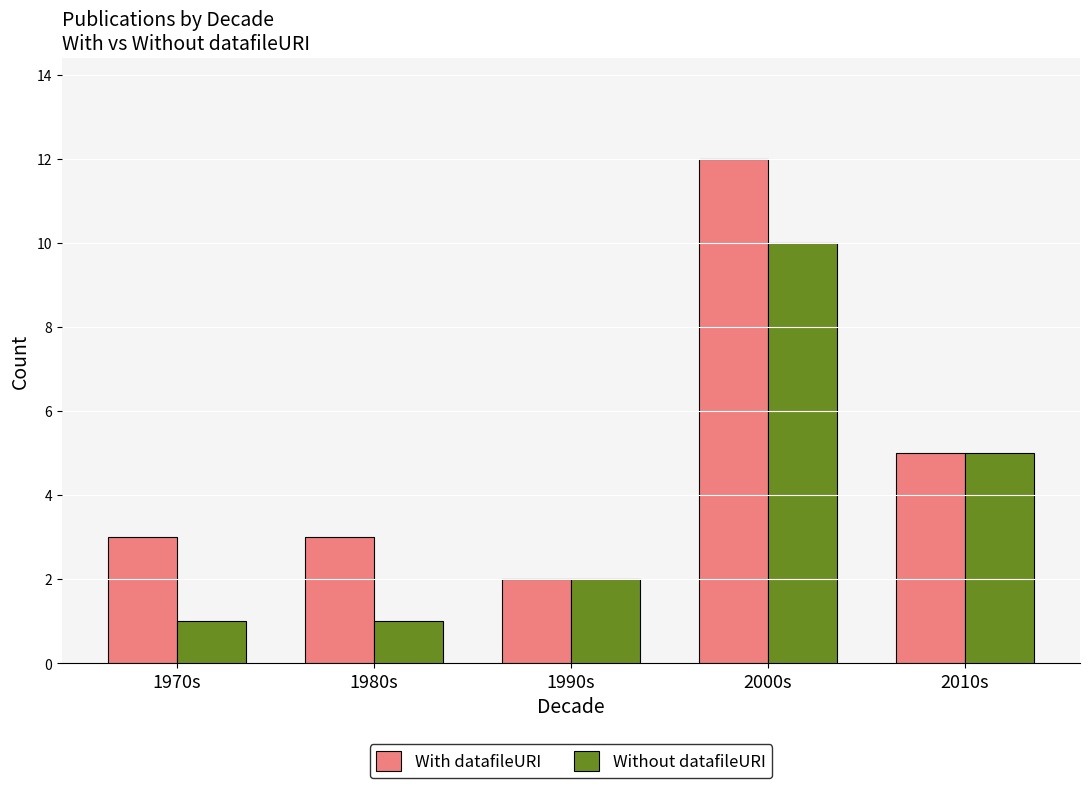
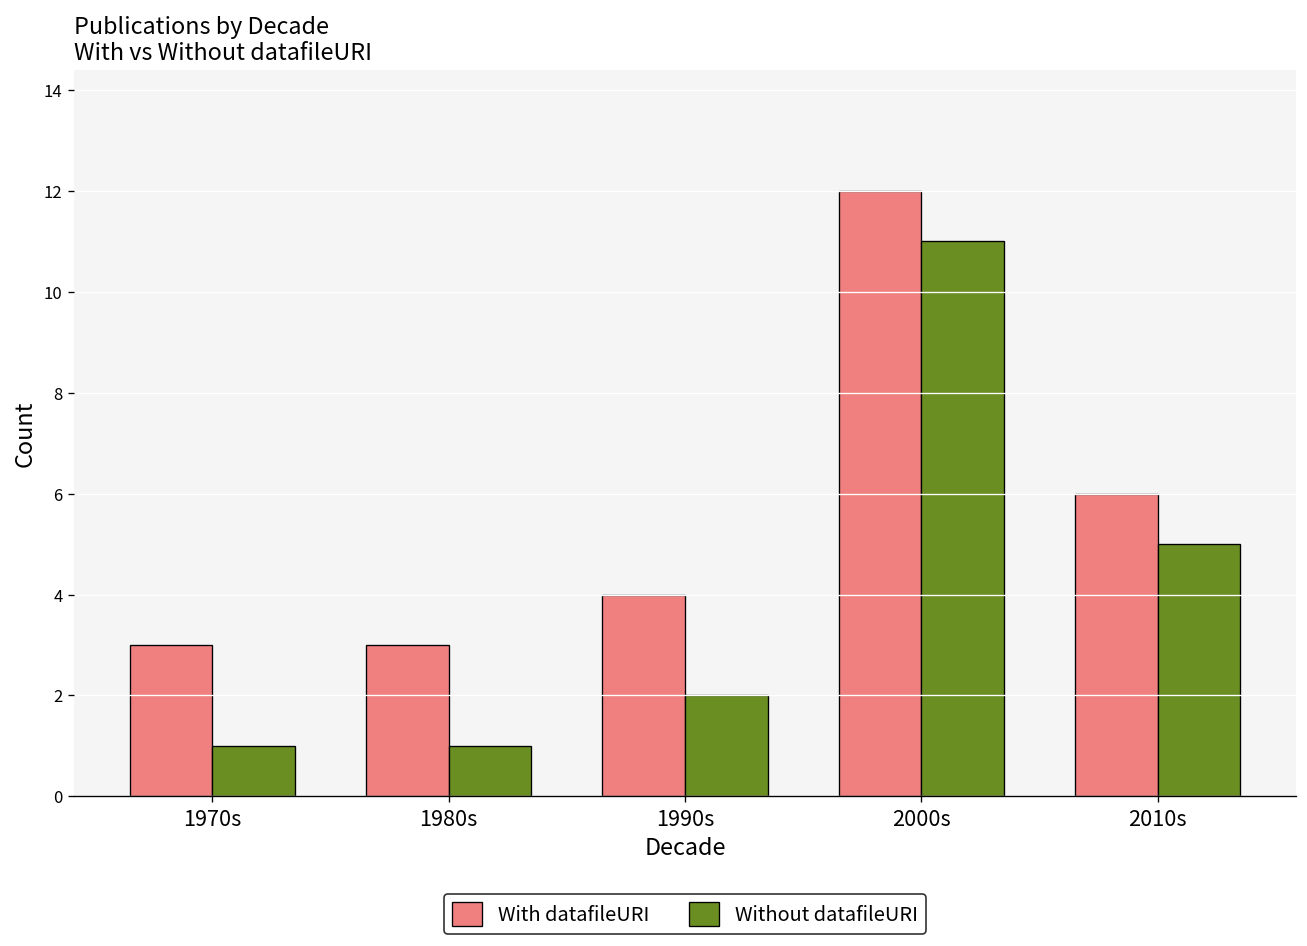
With datafileURI, 1990s: 2 -> 4
Without datafileURI, 2000s: 10 -> 11
With datafileURI, 2010s: 5 -> 6
